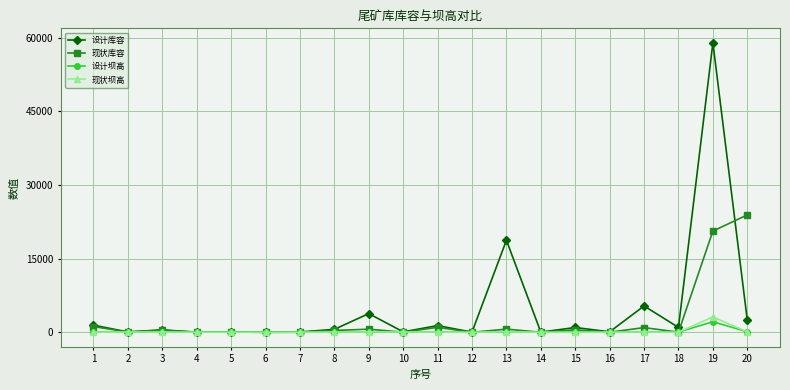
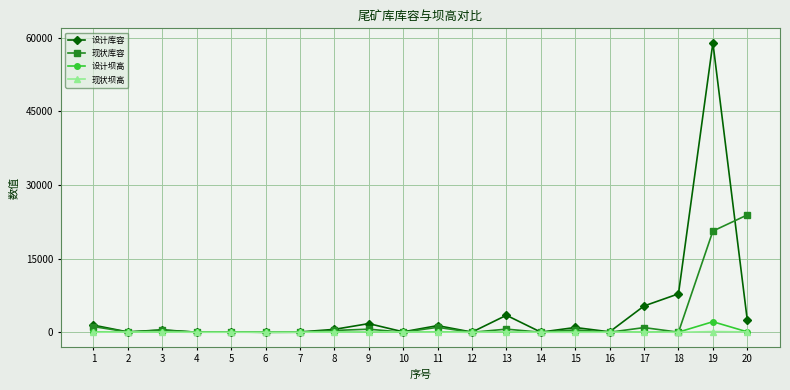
设计库容, 9: 4000 -> 2000
设计库容, 13: 19000 -> 3000
设计库容, 18: 1000 -> 8000
现状坝高, 19: 3000 -> 0
